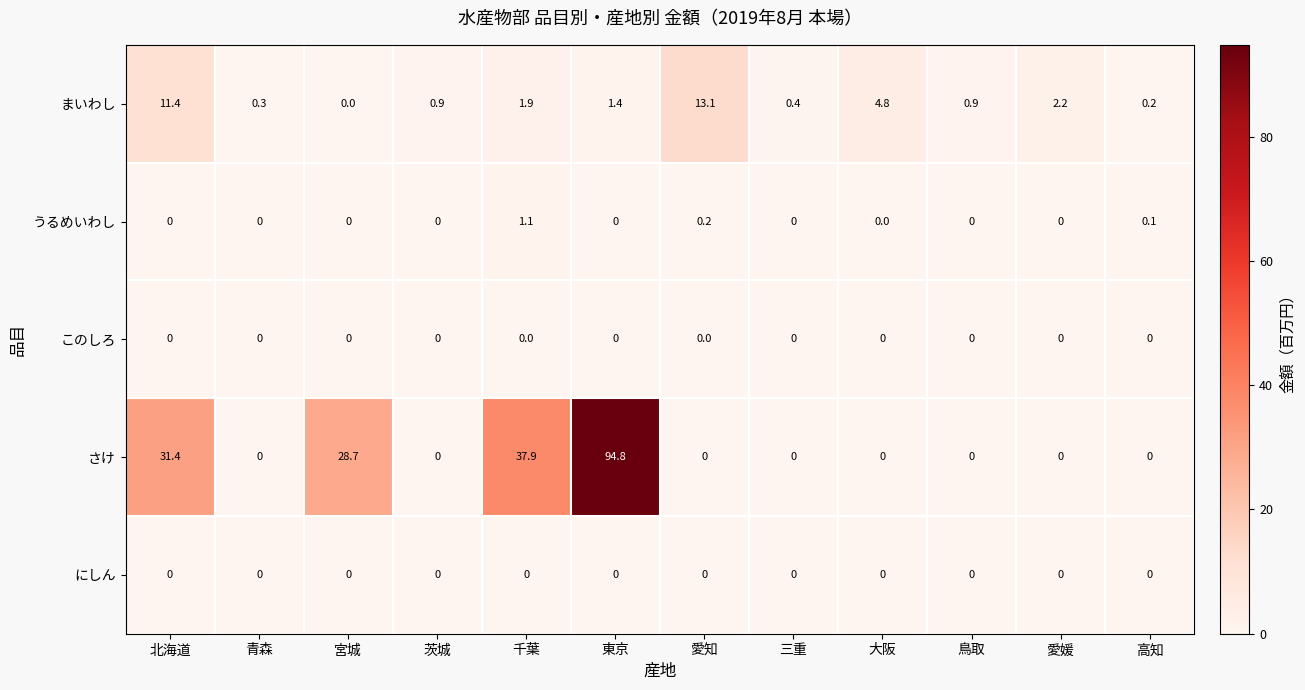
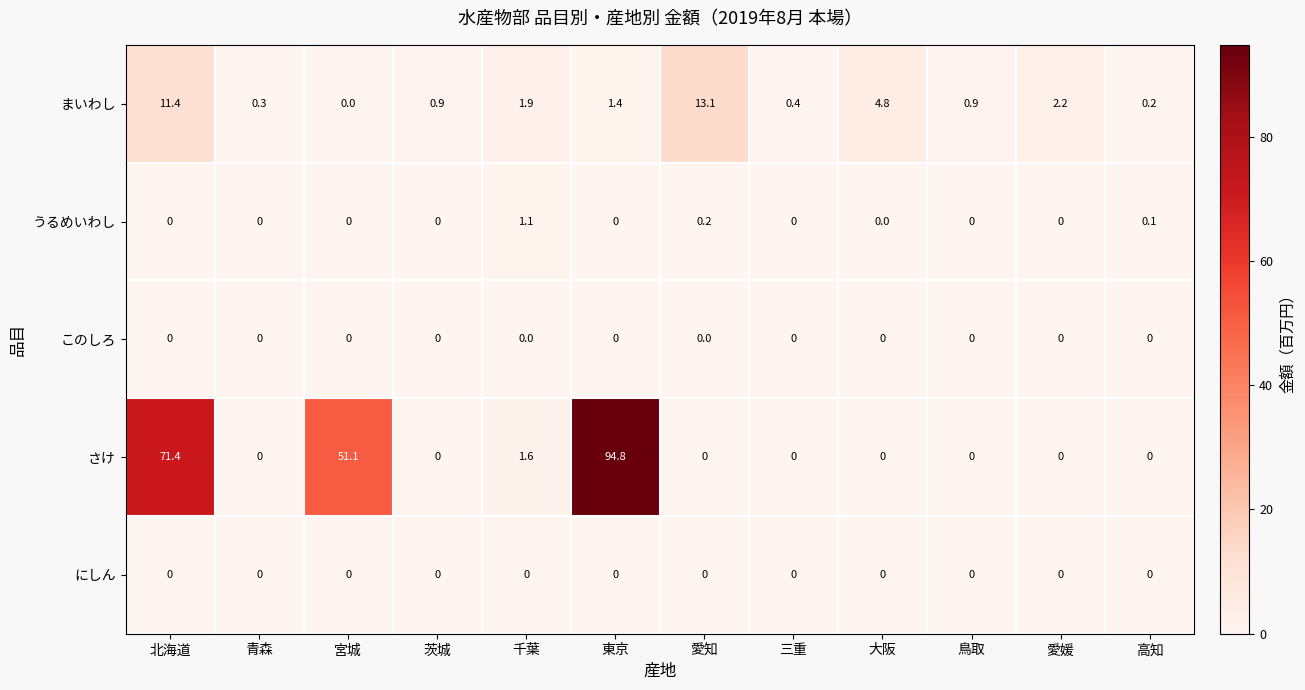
さけ, 北海道: 31.4 -> 71.4
さけ, 宮城: 28.7 -> 51.1
さけ, 千葉: 37.9 -> 1.6
